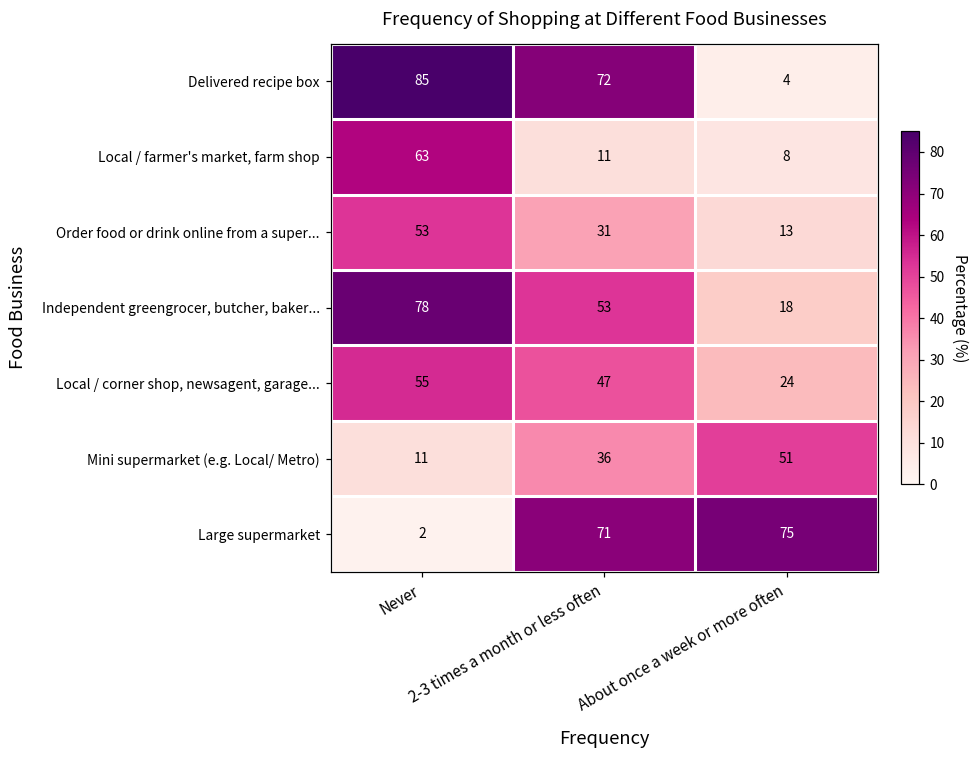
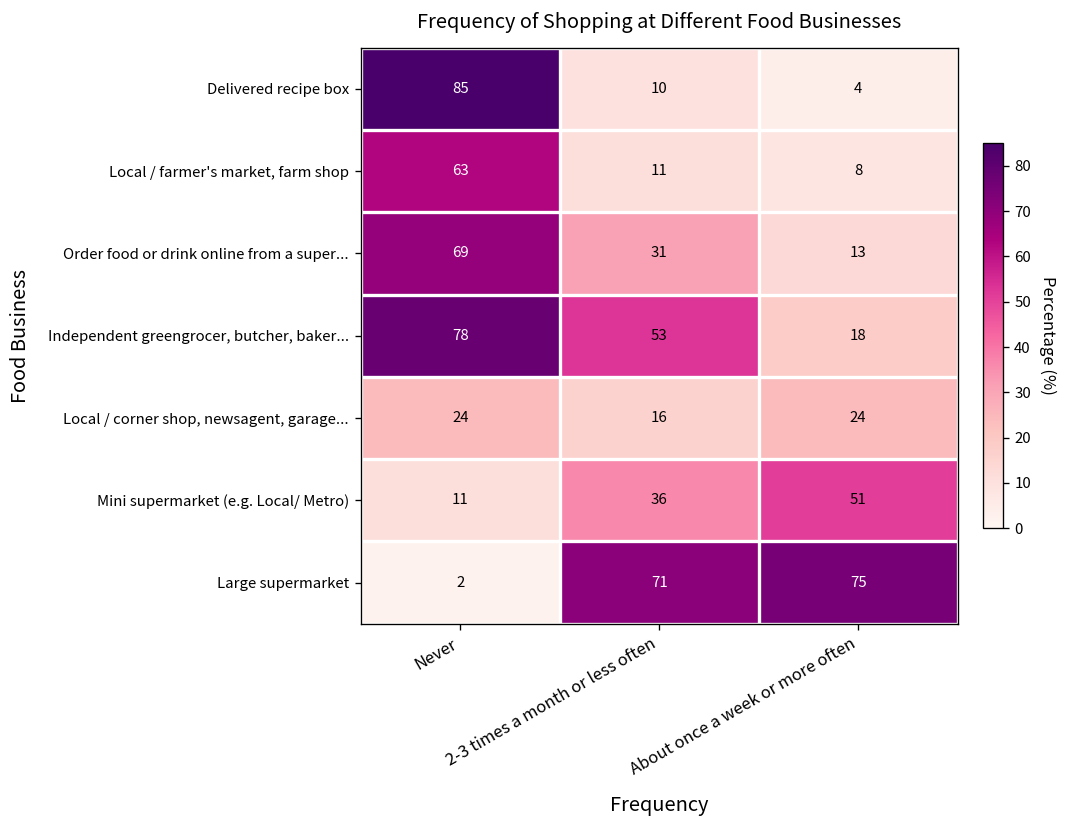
Delivered recipe box, 2-3 times a month or less often: 72 -> 10
Order food or drink online from a super..., Never: 53 -> 69
Local / corner shop, newsagent, garage..., Never: 55 -> 24
Local / corner shop, newsagent, garage..., 2-3 times a month or less often: 47 -> 16
